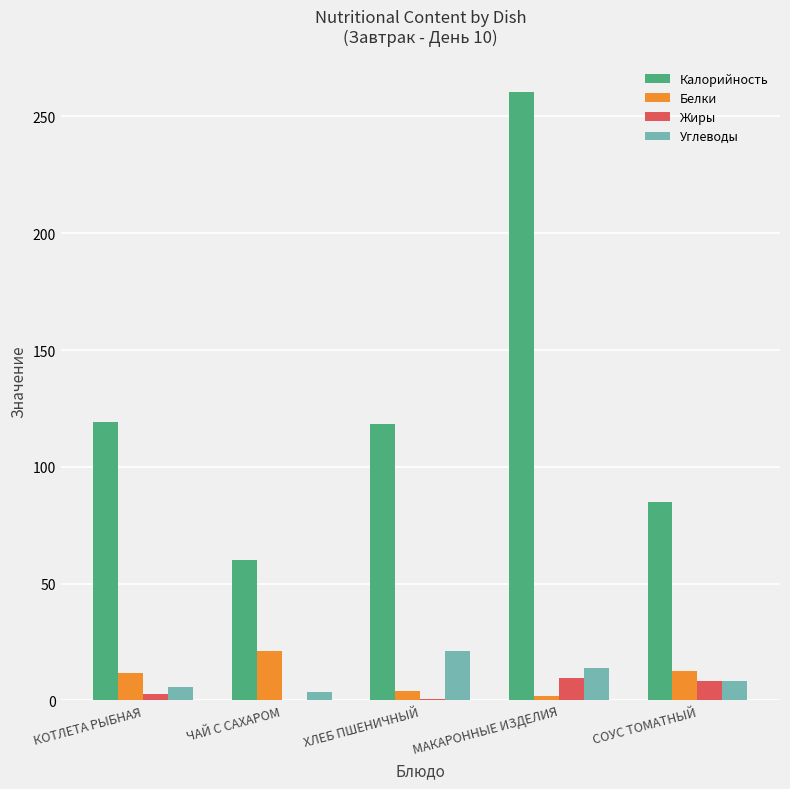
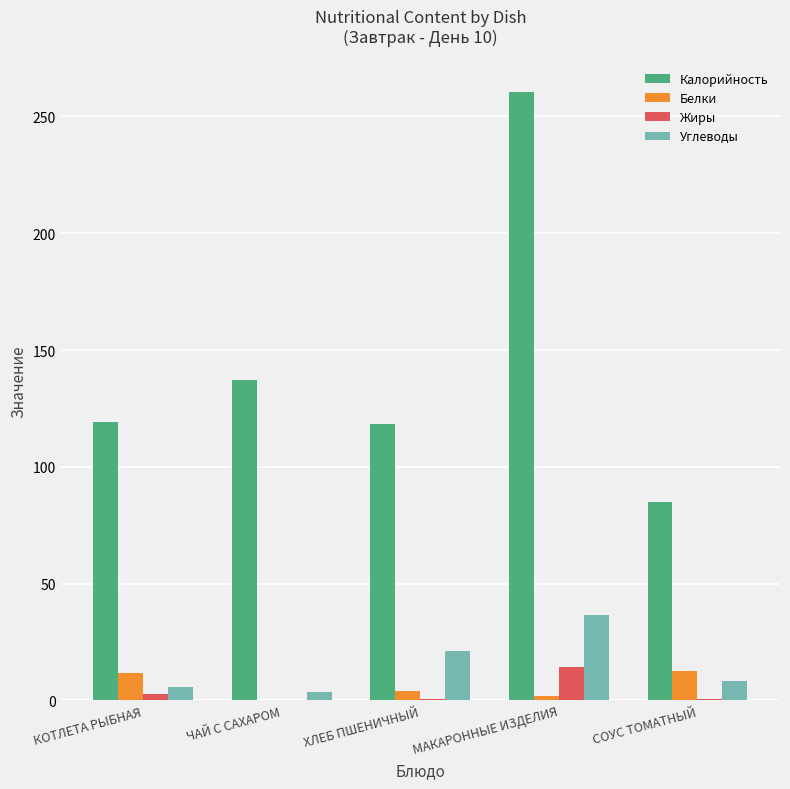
Калорийность, ЧАЙ С САХАРОМ: 60 -> 137
Белки, ЧАЙ С САХАРОМ: 21 -> 0
Жиры, МАКАРОННЫЕ ИЗДЕЛИЯ: 10 -> 14
Углеводы, МАКАРОННЫЕ ИЗДЕЛИЯ: 14 -> 36
Жиры, СОУС ТОМАТНЫЙ: 8 -> 1
